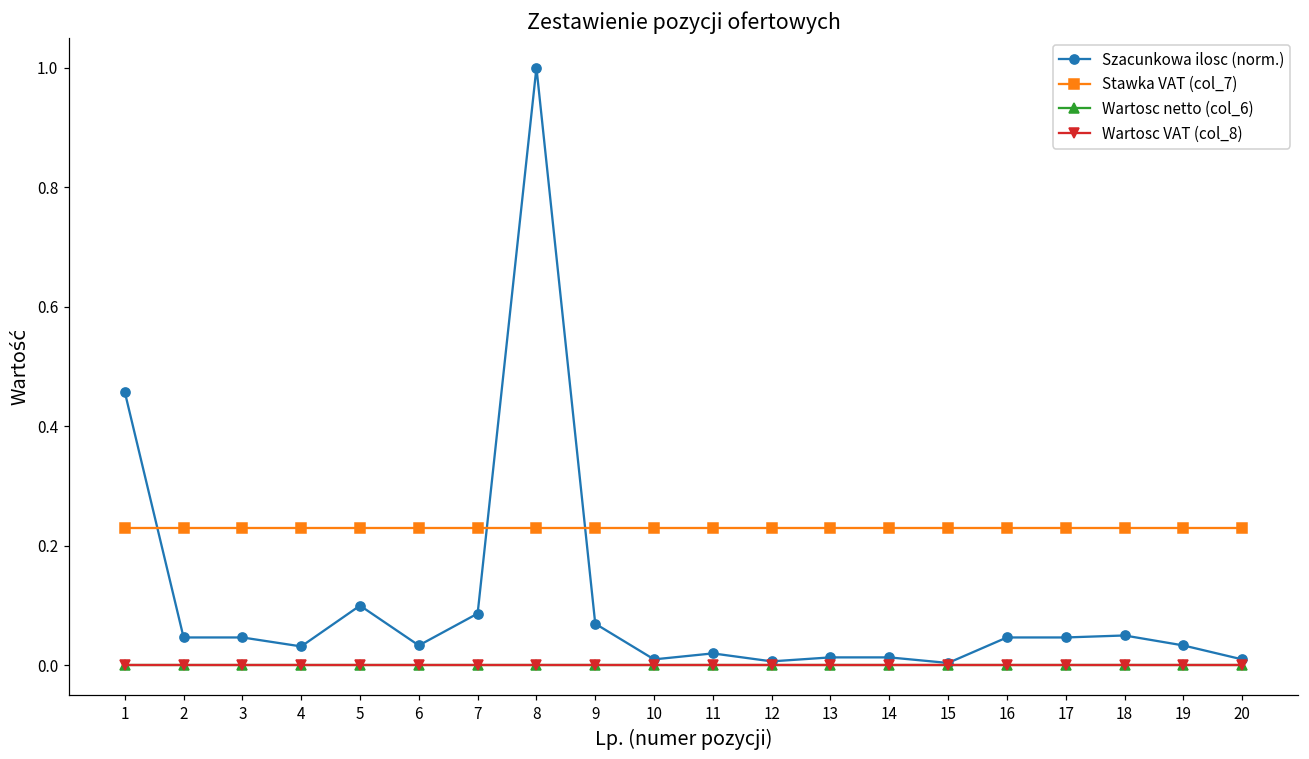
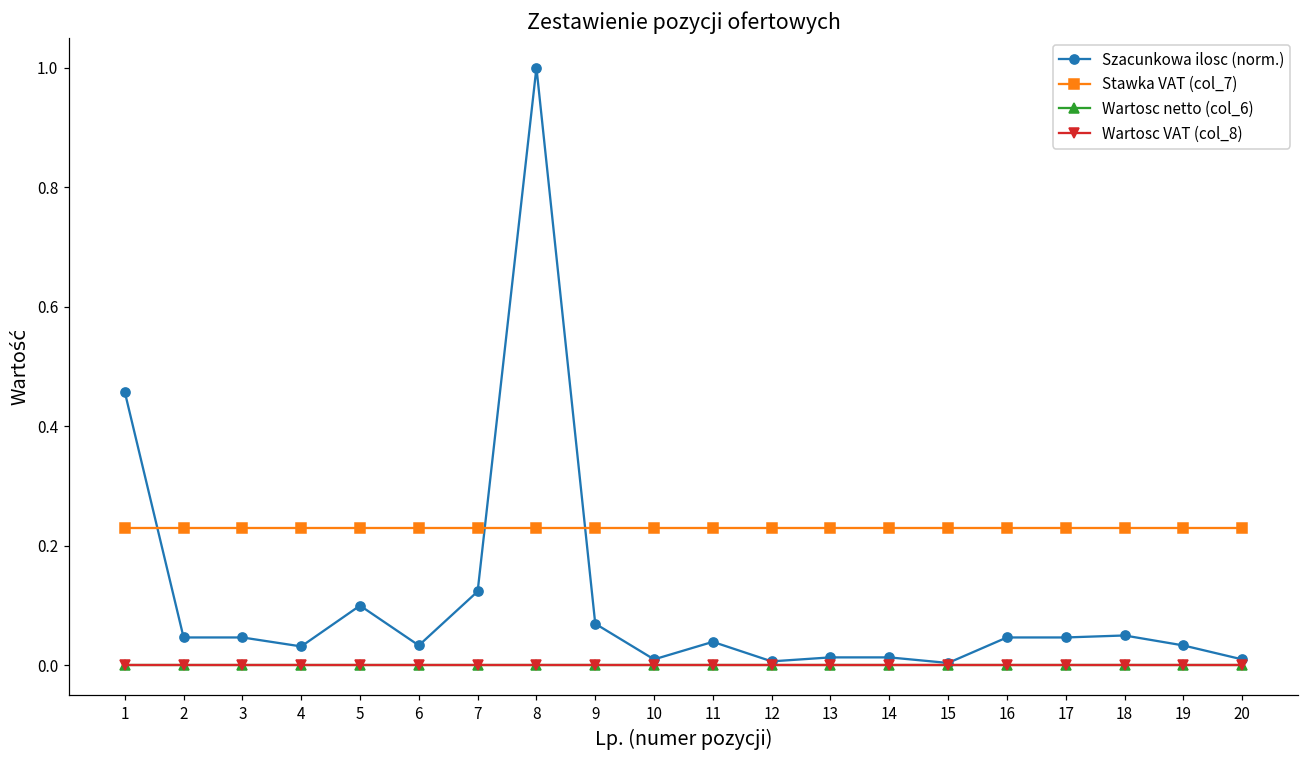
Szacunkowa ilosc (norm.), 7: 0.09 -> 0.12
Szacunkowa ilosc (norm.), 11: 0.02 -> 0.04
